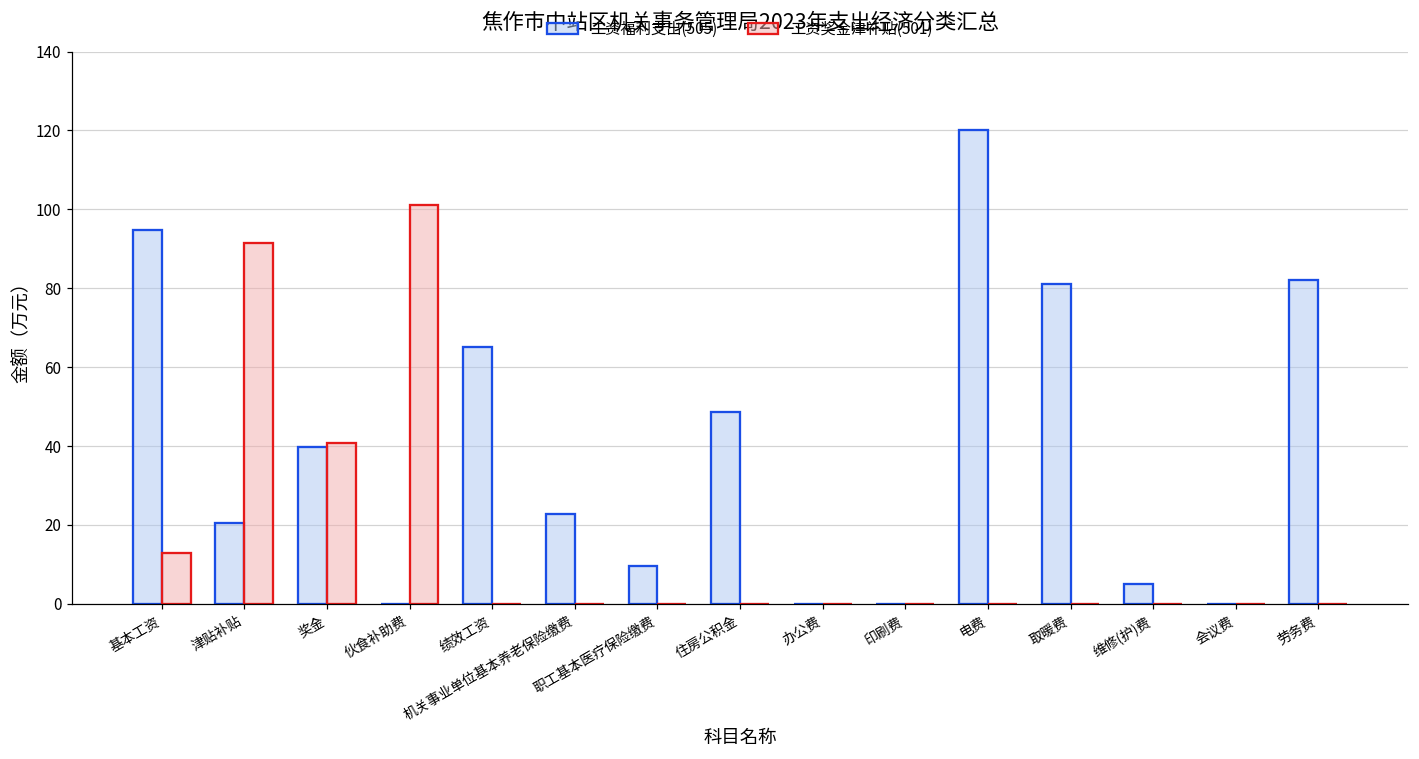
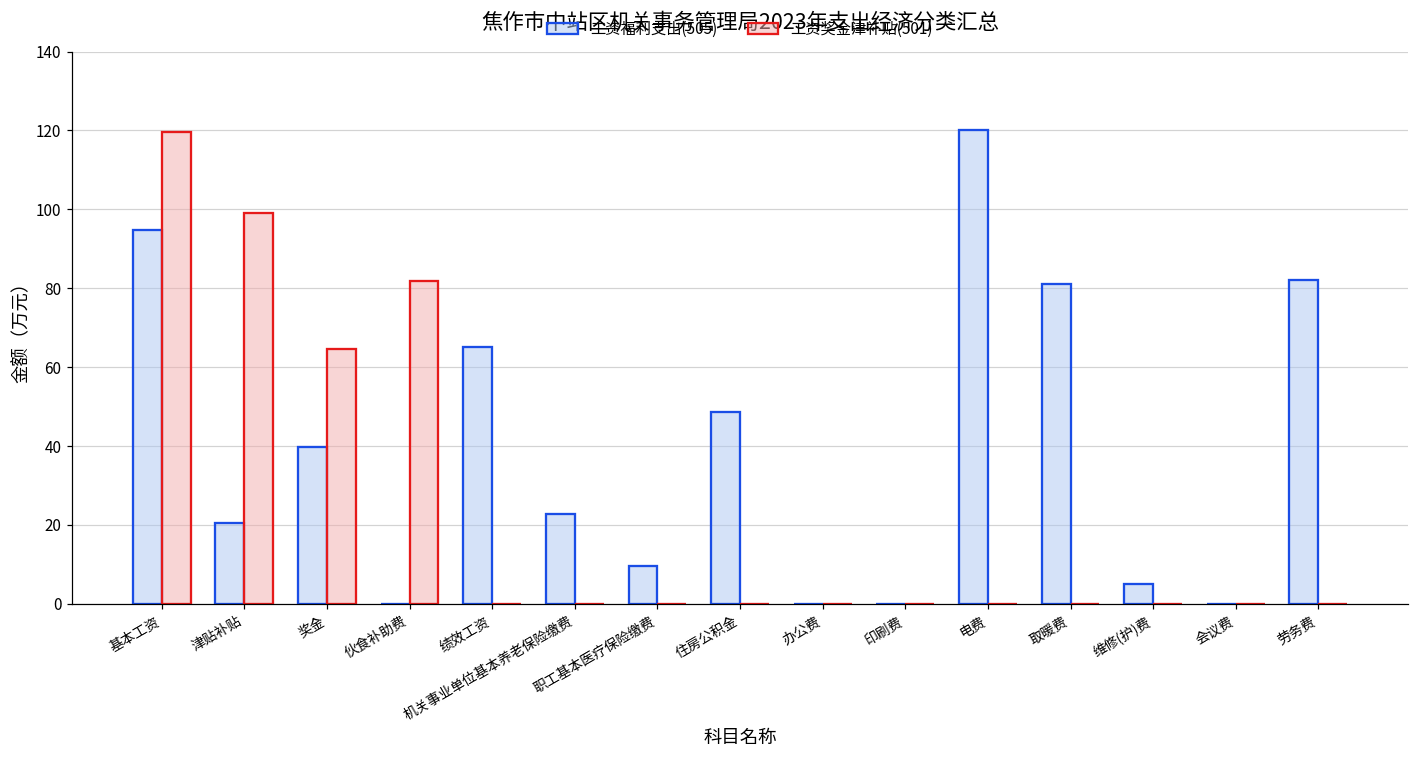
工资奖金津补贴(501), 基本工资: 13 -> 119
工资奖金津补贴(501), 津贴补贴: 91 -> 99
工资奖金津补贴(501), 奖金: 41 -> 65
工资奖金津补贴(501), 伙食补助费: 101 -> 82
